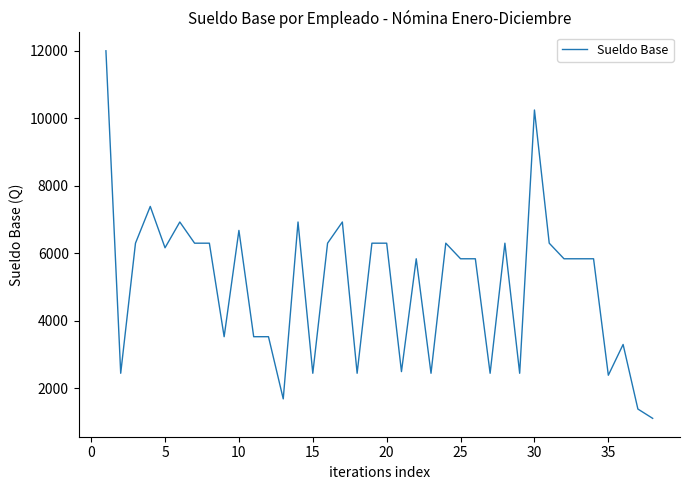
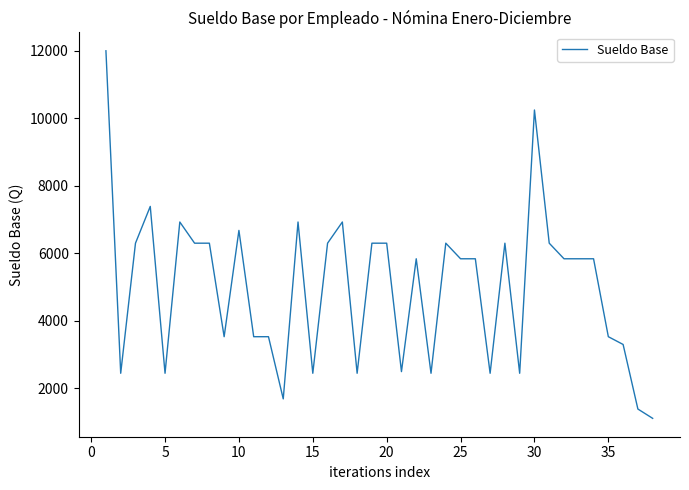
5: 6200 -> 2400
35: 2400 -> 3500
